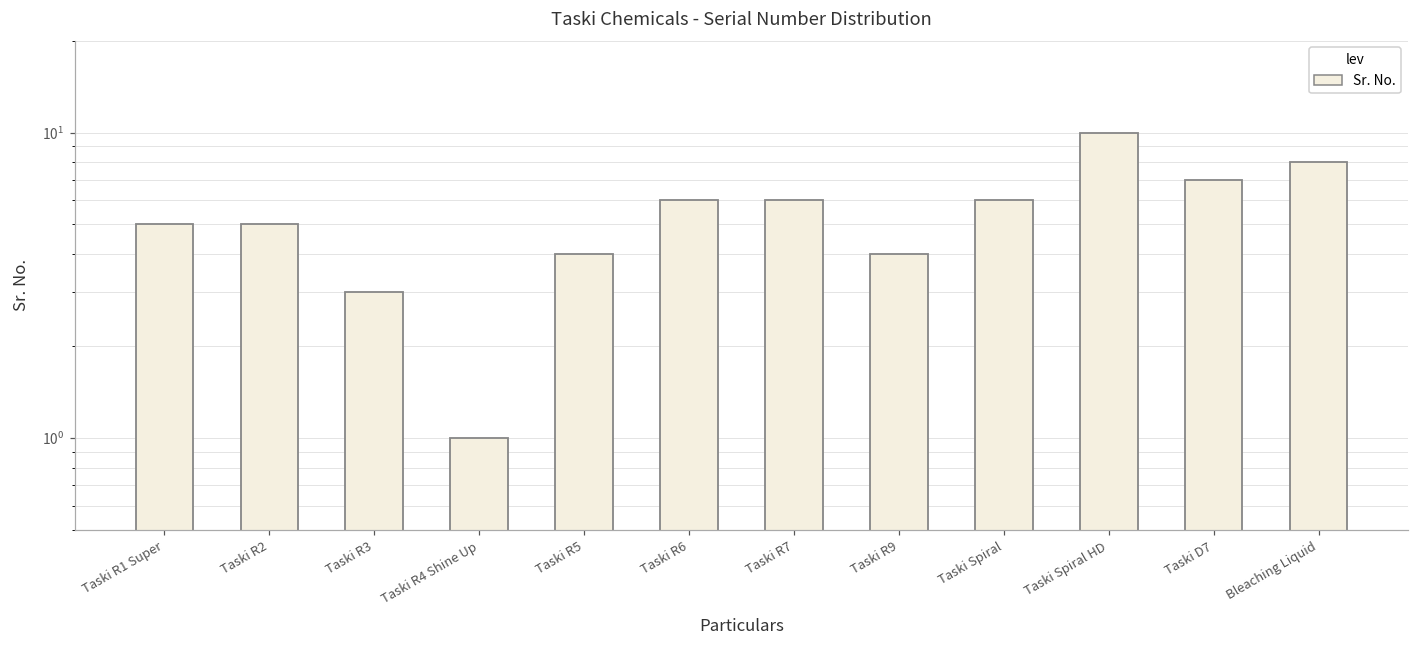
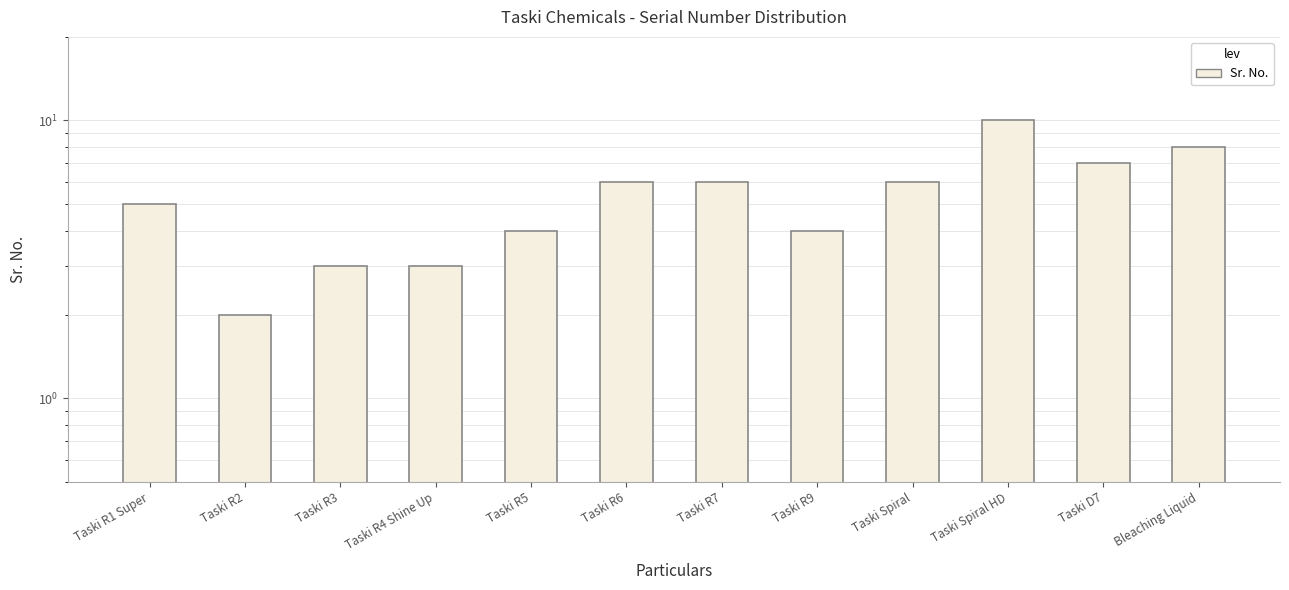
Taski R2: 5 -> 2
Taski R4 Shine Up: 1 -> 3
